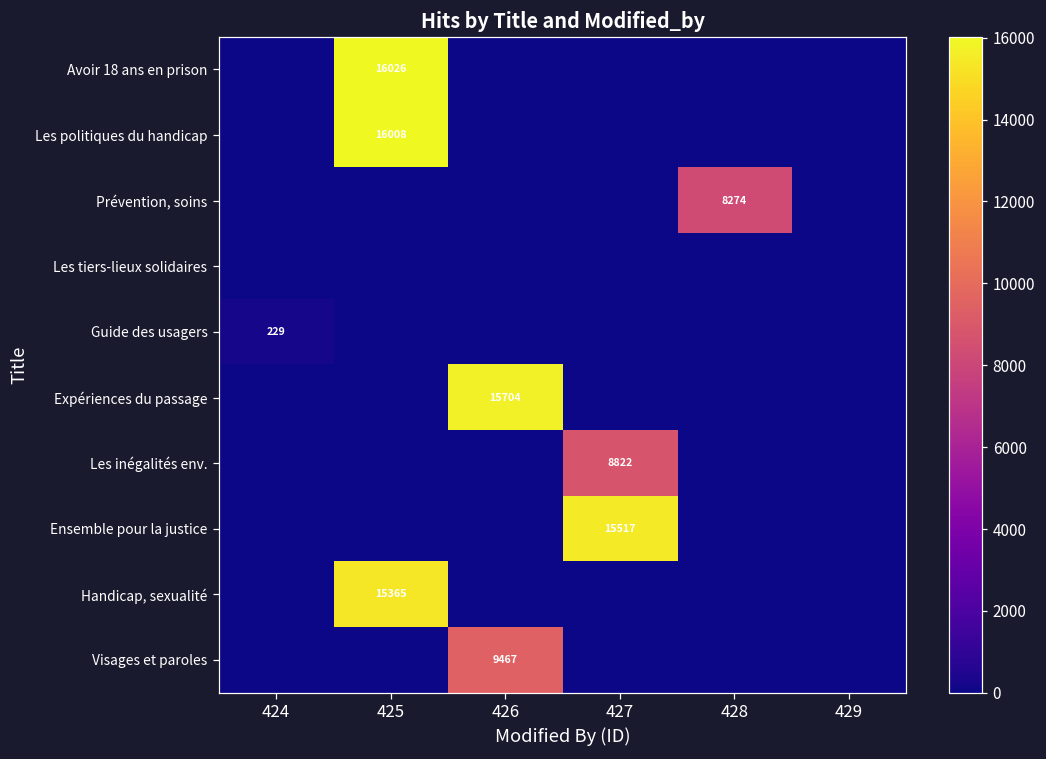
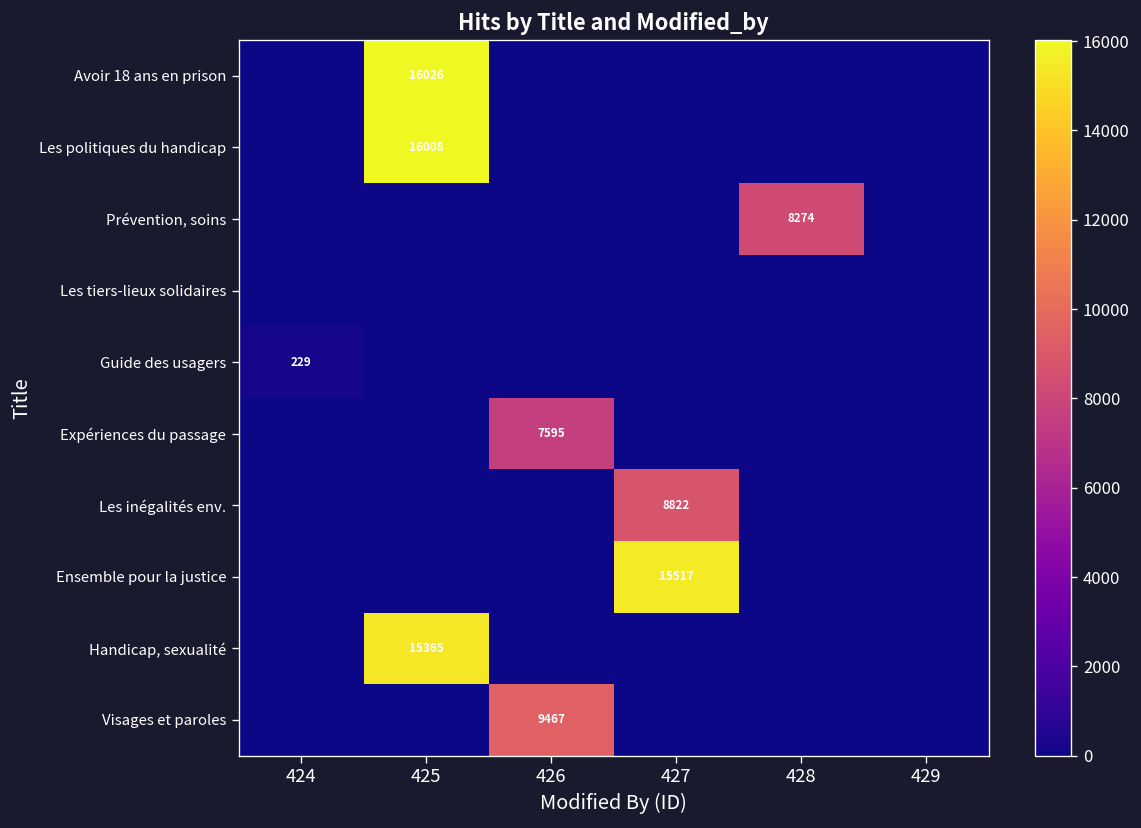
Expériences du passage, 426: 15704 -> 7595
